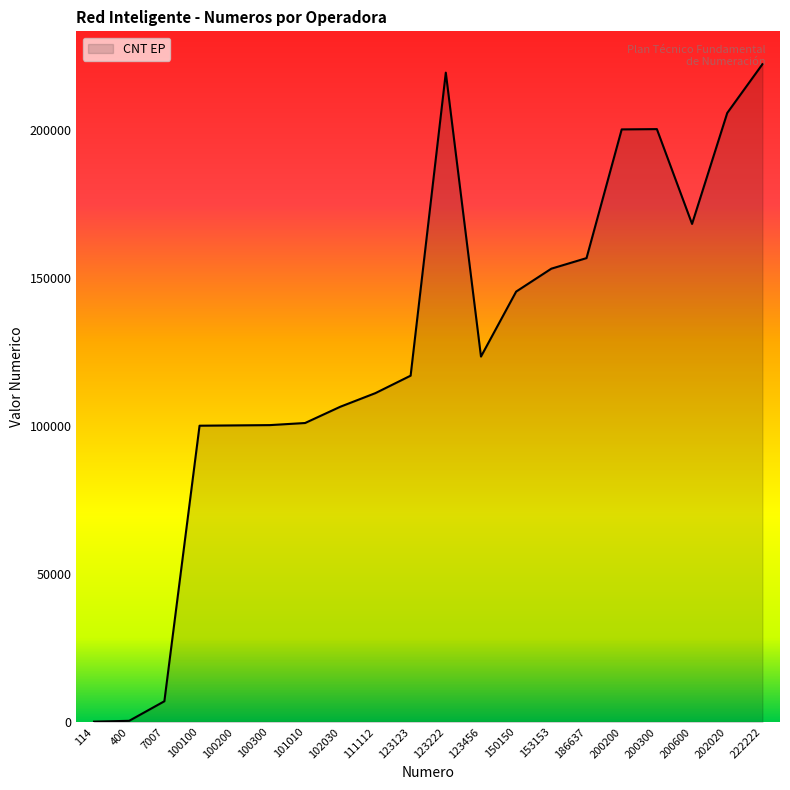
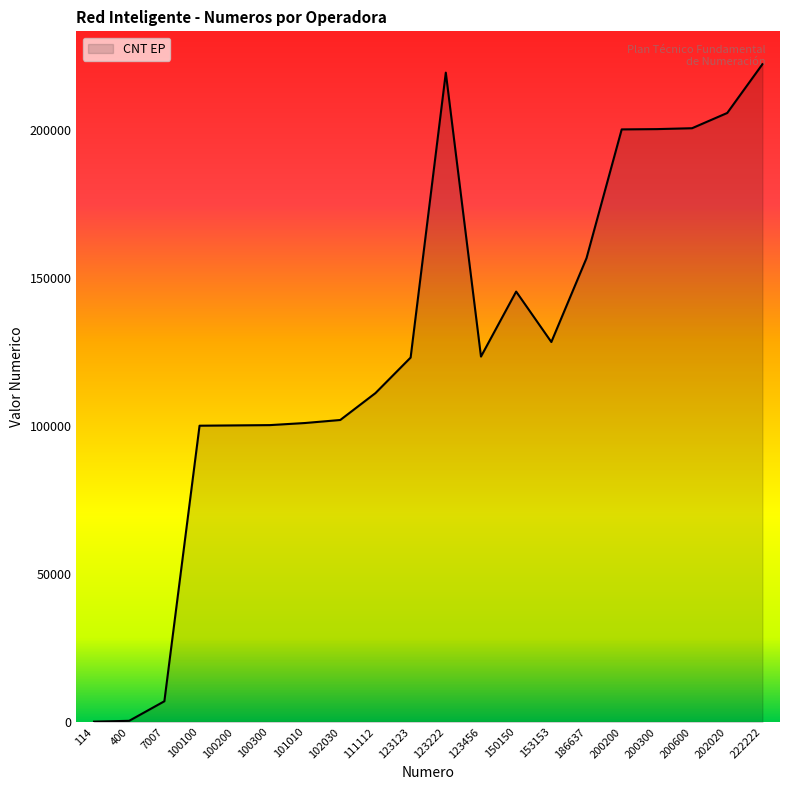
102030: 106000 -> 102000
123123: 117000 -> 123000
153153: 153000 -> 128000
200600: 168000 -> 201000
